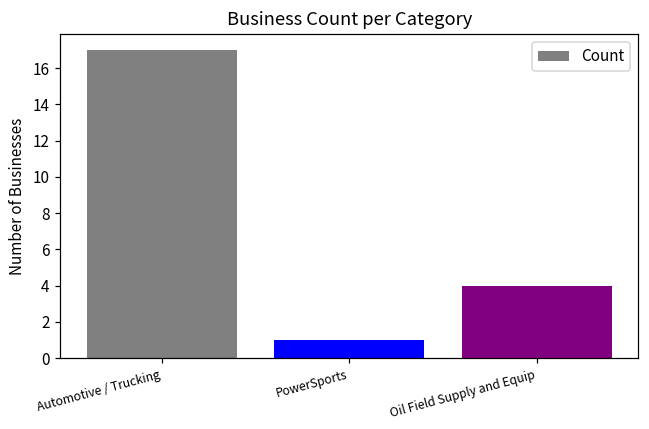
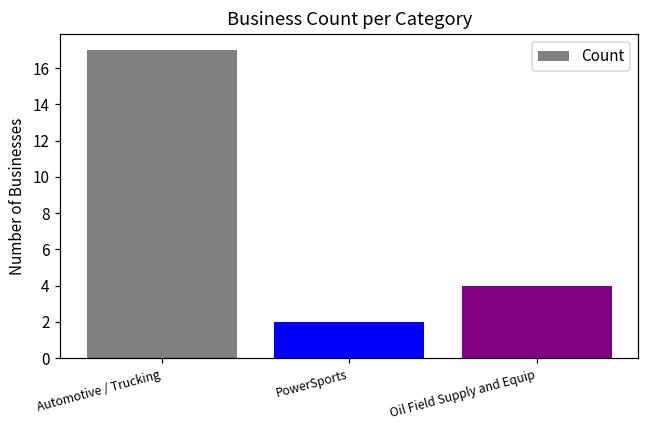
PowerSports: 1 -> 2
